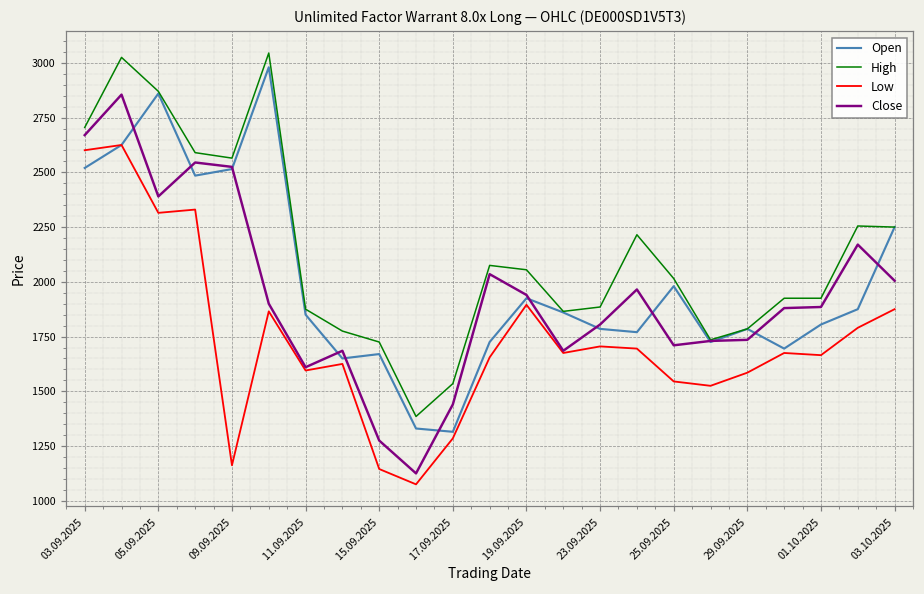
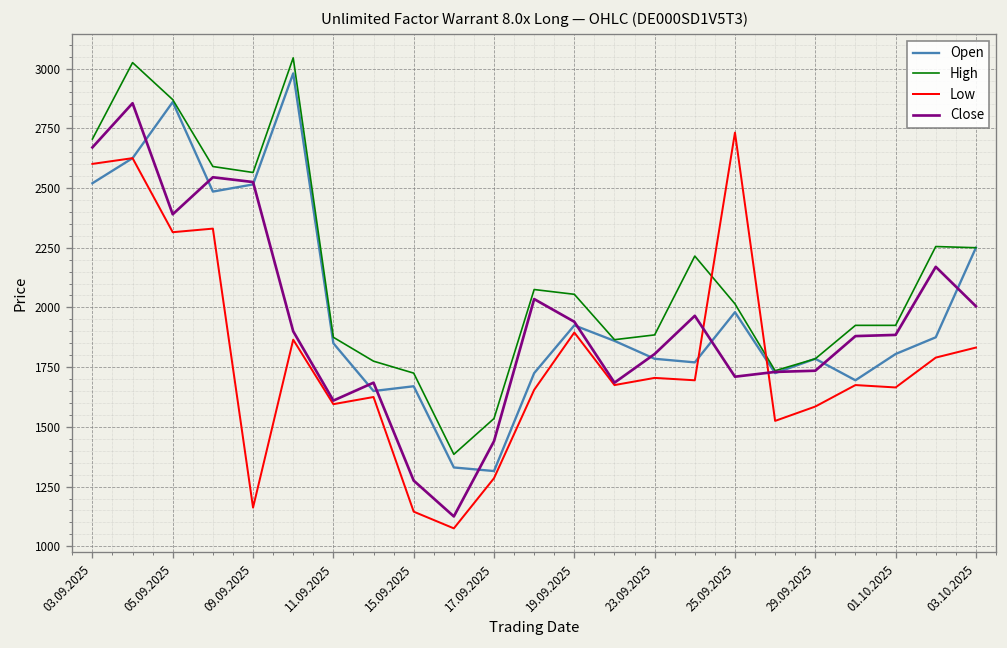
Low, 25.09.2025: 1550 -> 2730
Low, 03.10.2025: 1880 -> 1830
